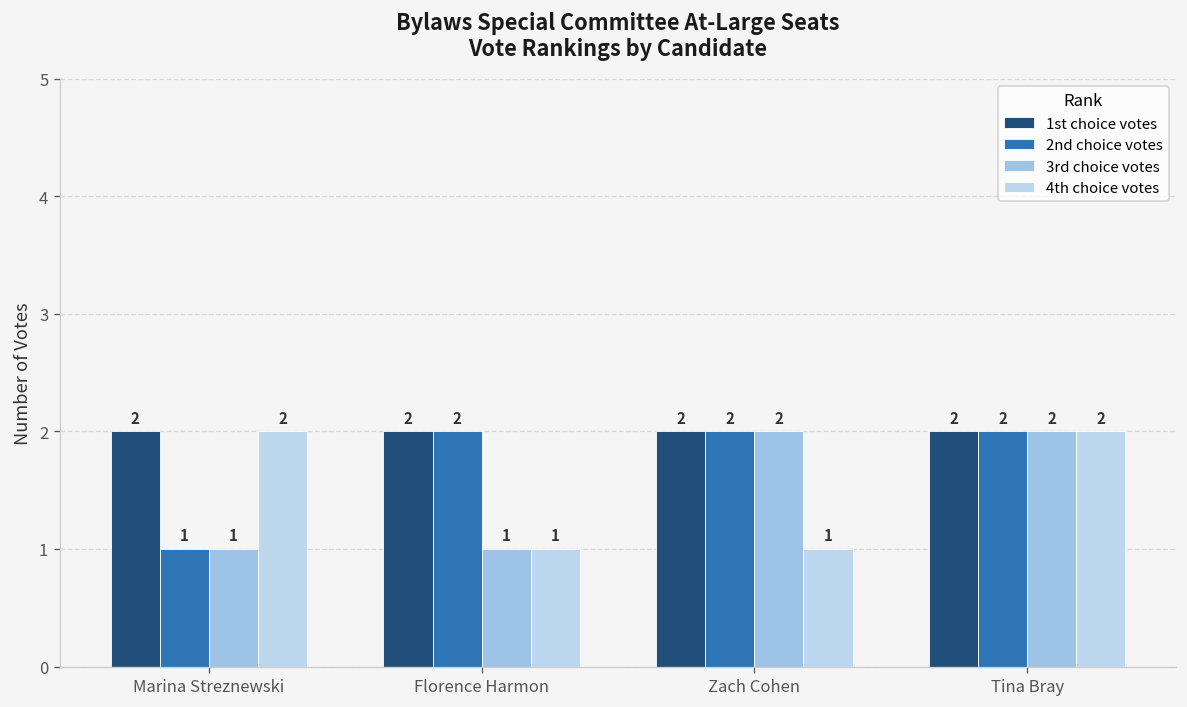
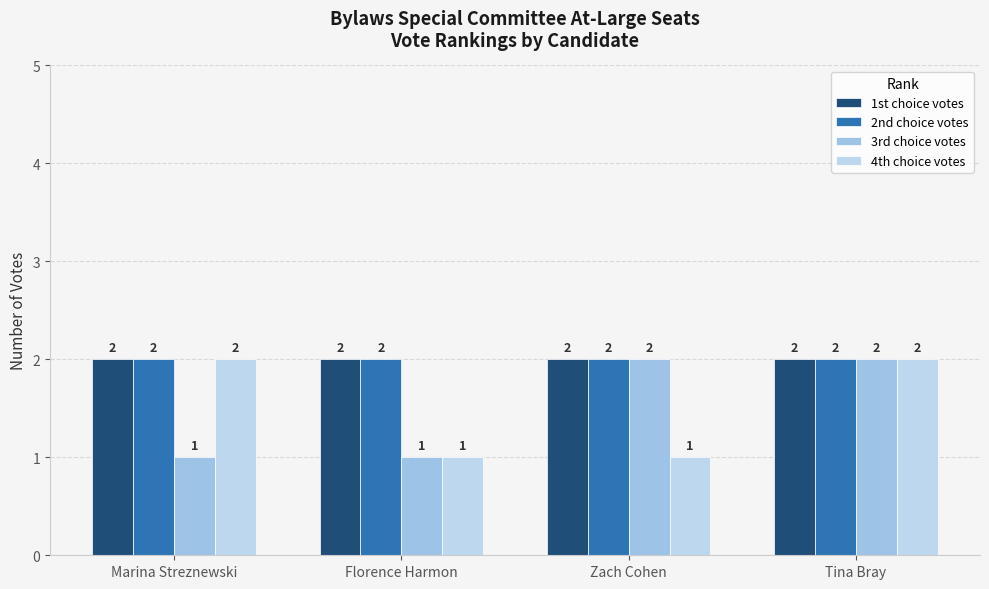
2nd choice votes, Marina Streznewski: 1 -> 2
